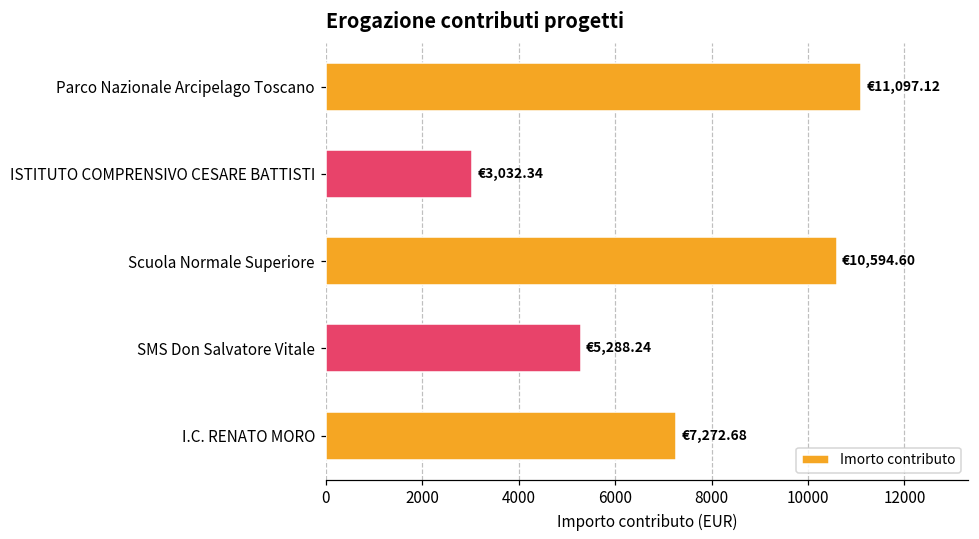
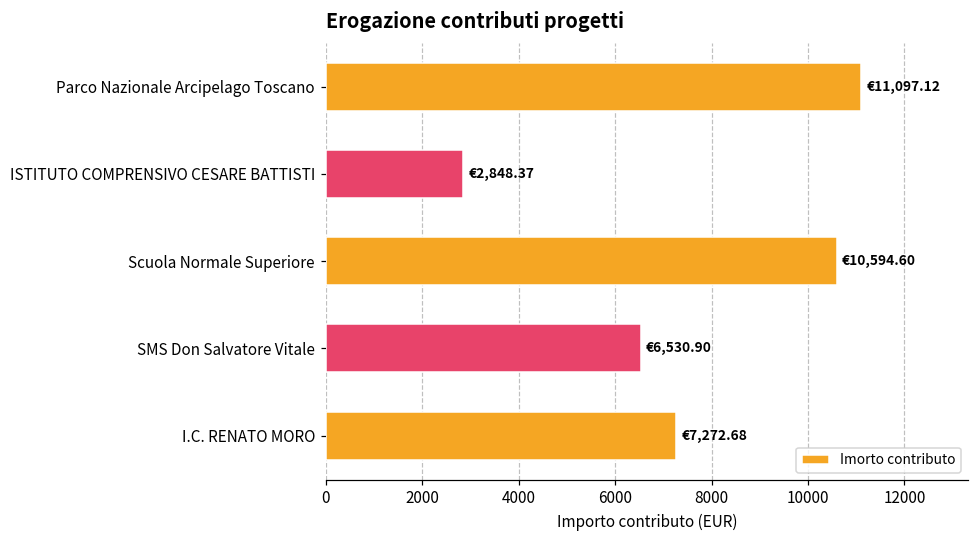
ISTITUTO COMPRENSIVO CESARE BATTISTI: €3,032.34 -> €2,848.37
SMS Don Salvatore Vitale: €5,288.24 -> €6,530.90
